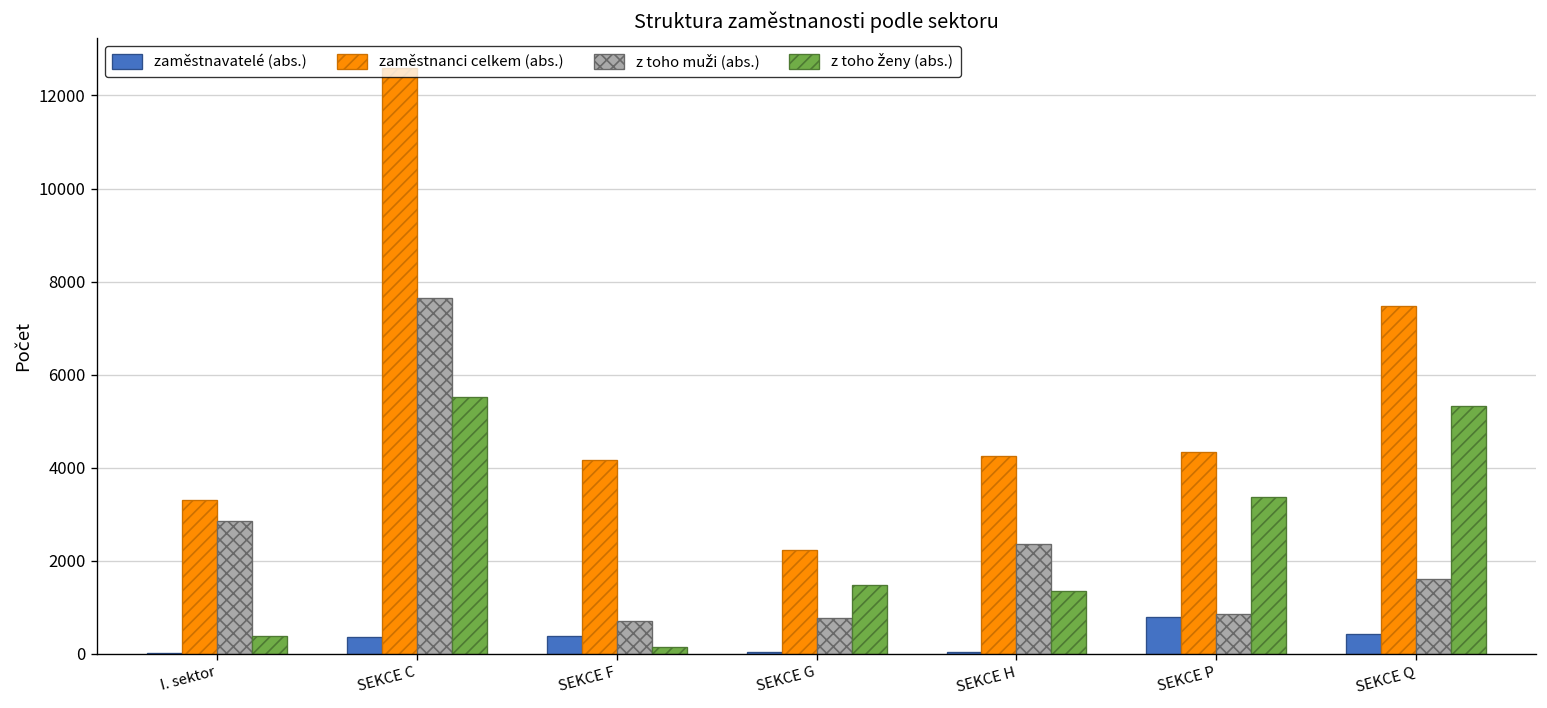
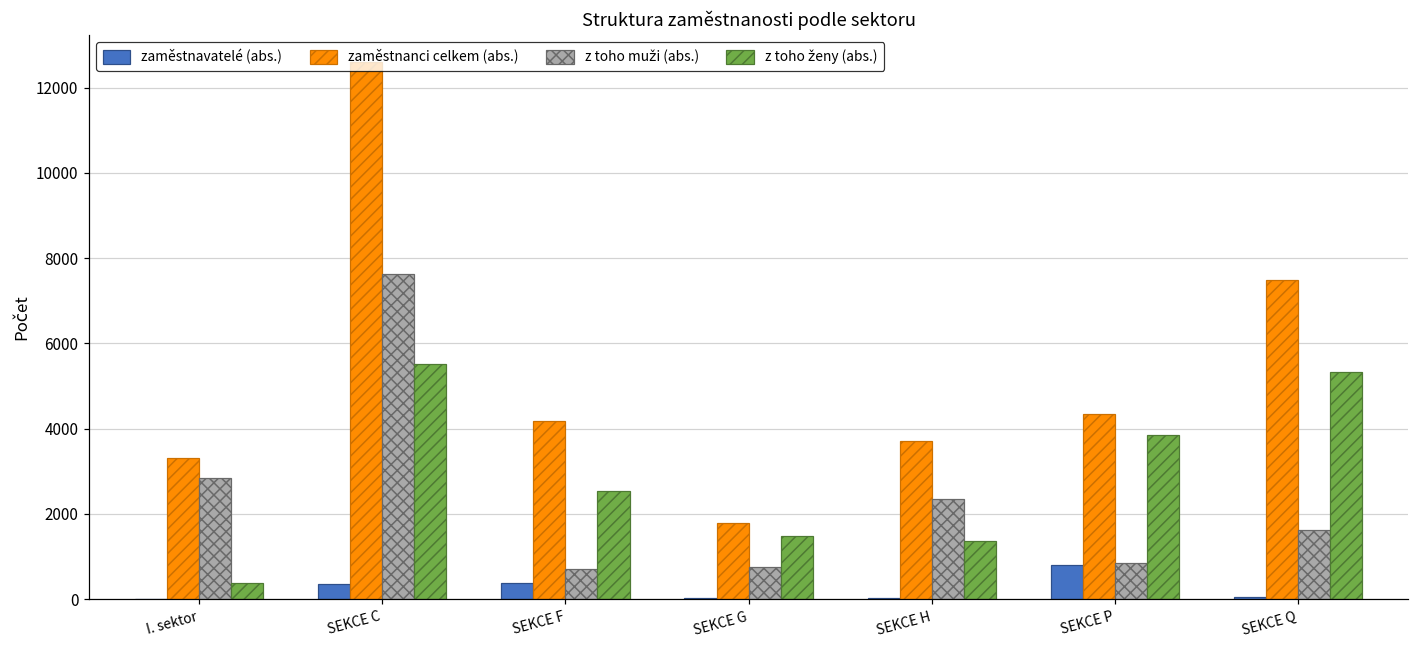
z toho ženy (abs.), SEKCE F: 100 -> 2500
zaměstnanci celkem (abs.), SEKCE G: 2200 -> 1800
zaměstnanci celkem (abs.), SEKCE H: 4300 -> 3700
z toho ženy (abs.), SEKCE P: 3400 -> 3800
zaměstnavatelé (abs.), SEKCE Q: 400 -> 0
